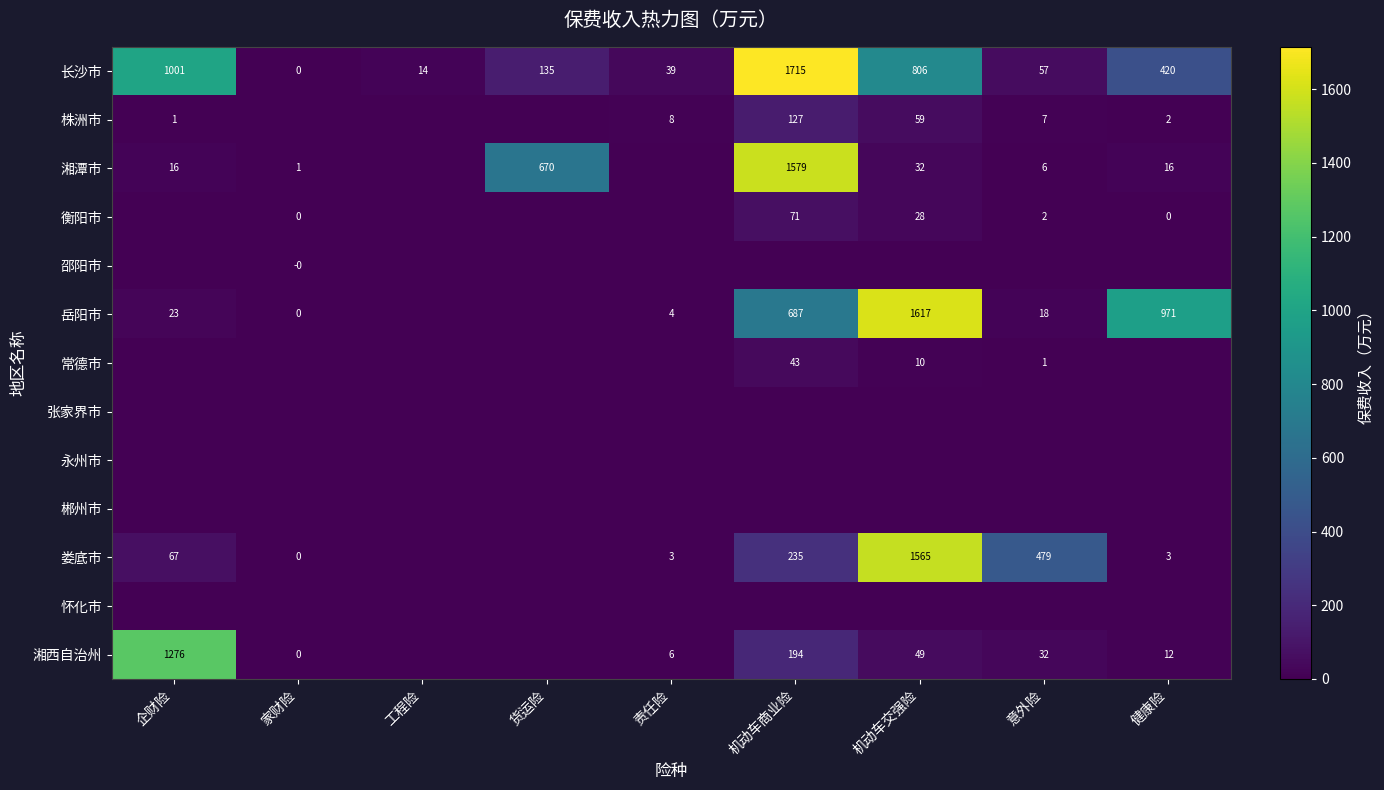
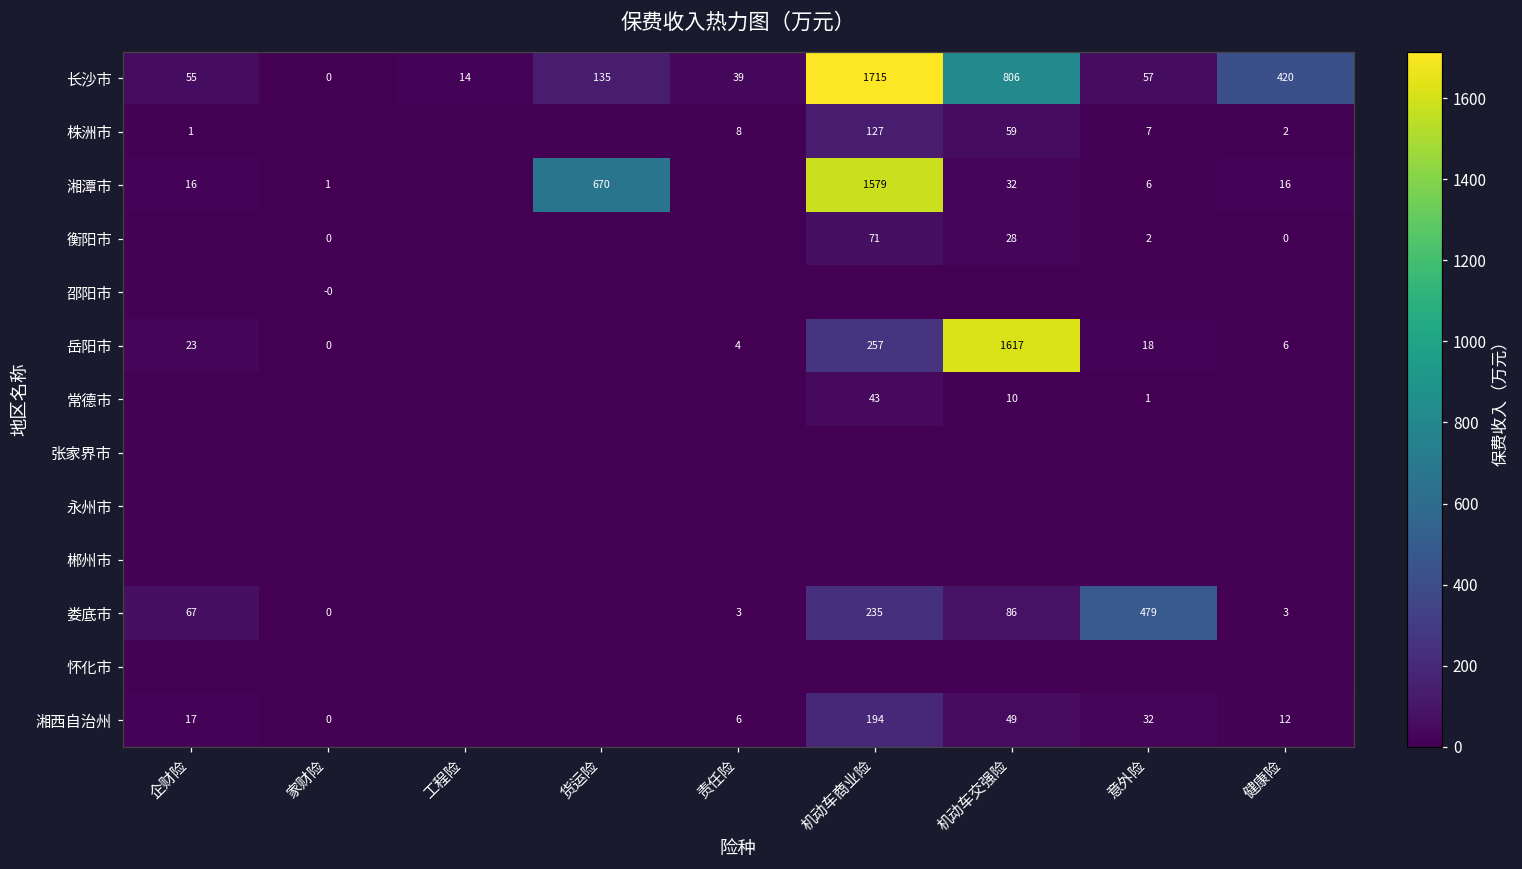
长沙市, 企财险: 1001 -> 55
岳阳市, 机动车商业险: 687 -> 257
岳阳市, 健康险: 971 -> 6
娄底市, 机动车交强险: 1565 -> 86
湘西自治州, 企财险: 1276 -> 17
